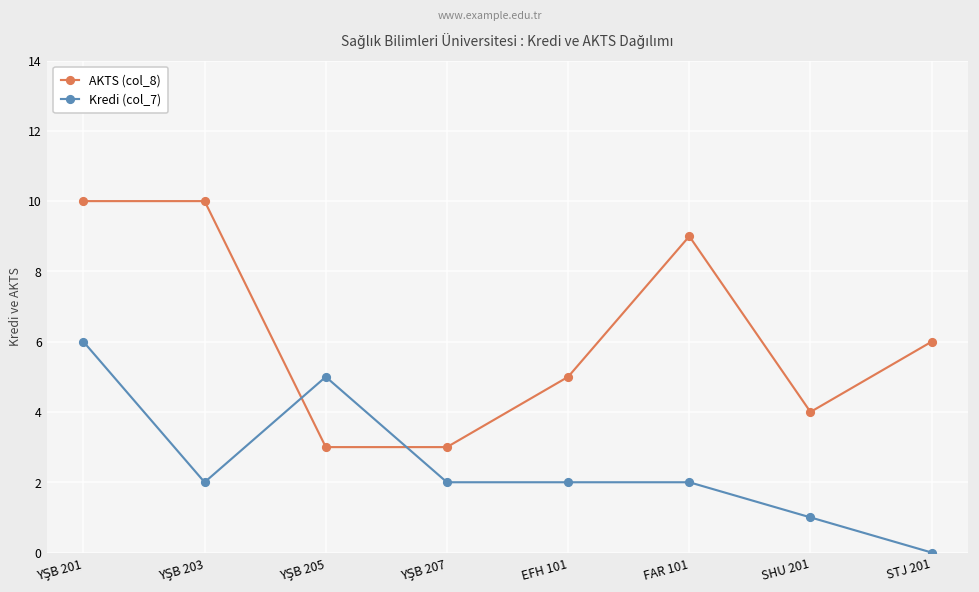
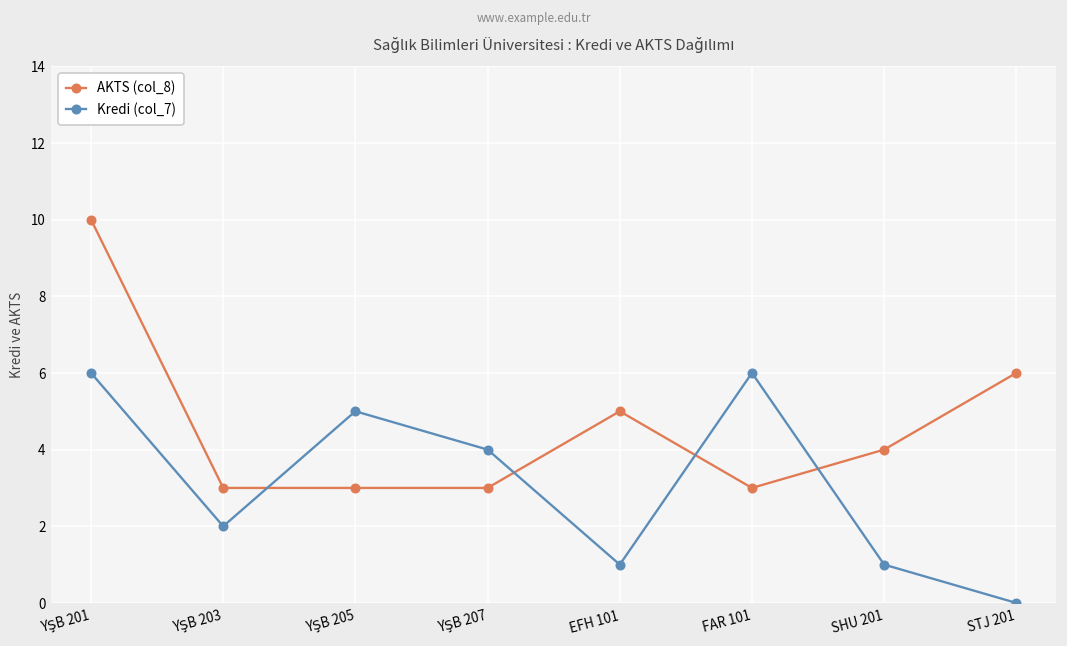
AKTS (col_8), YŞB 203: 10 -> 3
Kredi (col_7), YŞB 207: 2 -> 4
Kredi (col_7), EFH 101: 2 -> 1
AKTS (col_8), FAR 101: 9 -> 3
Kredi (col_7), FAR 101: 2 -> 6
